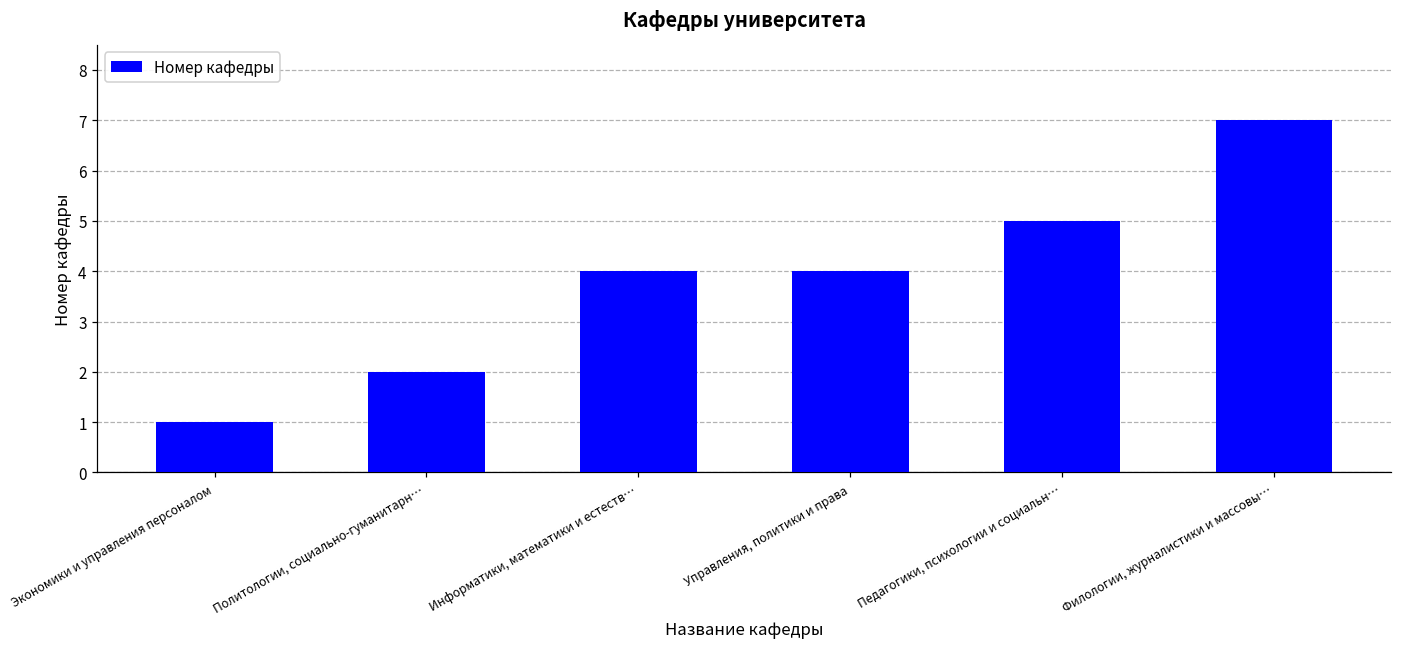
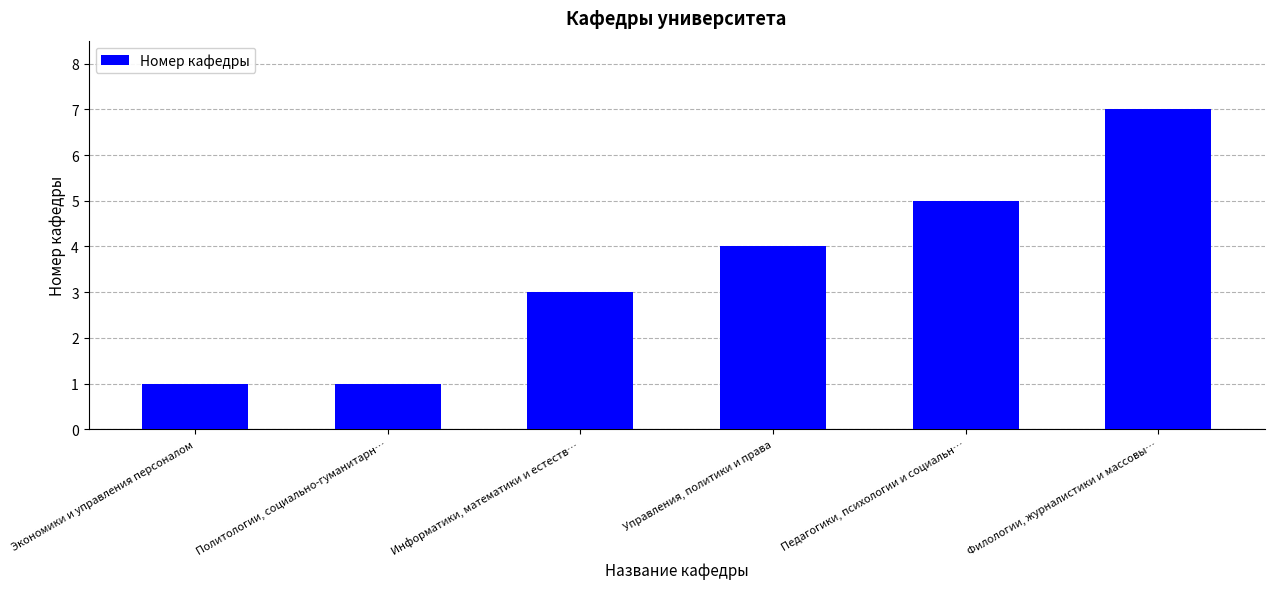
Политологии, социально-гуманитарн…: 2 -> 1
Информатики, математики и естеств…: 4 -> 3
